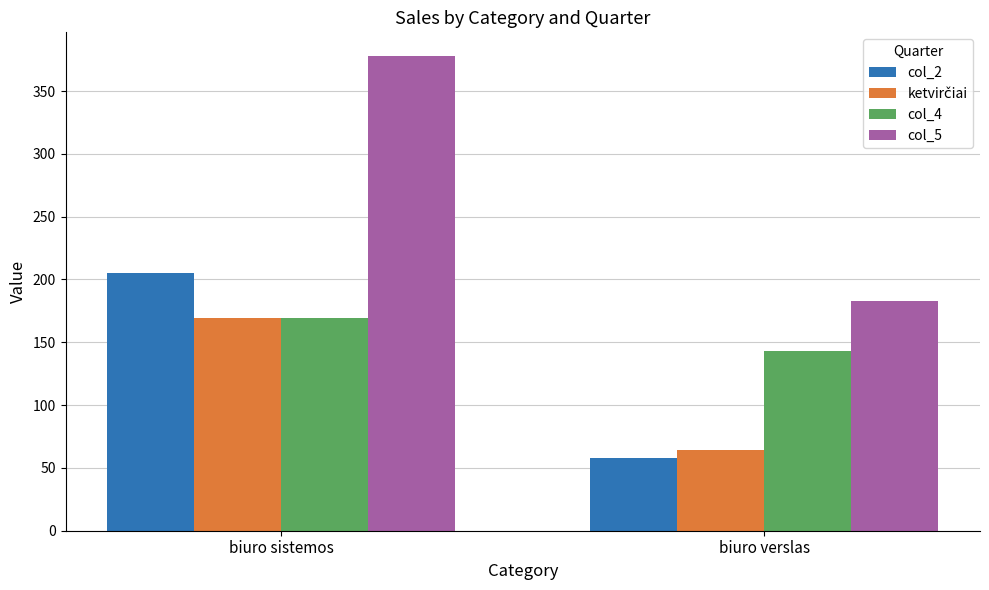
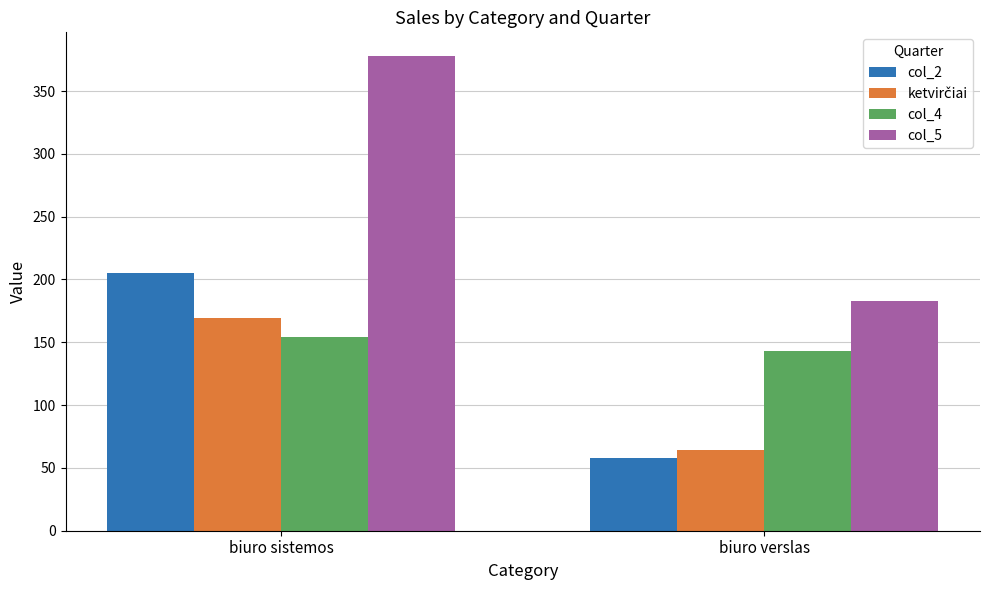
col_4, biuro sistemos: 169 -> 154
